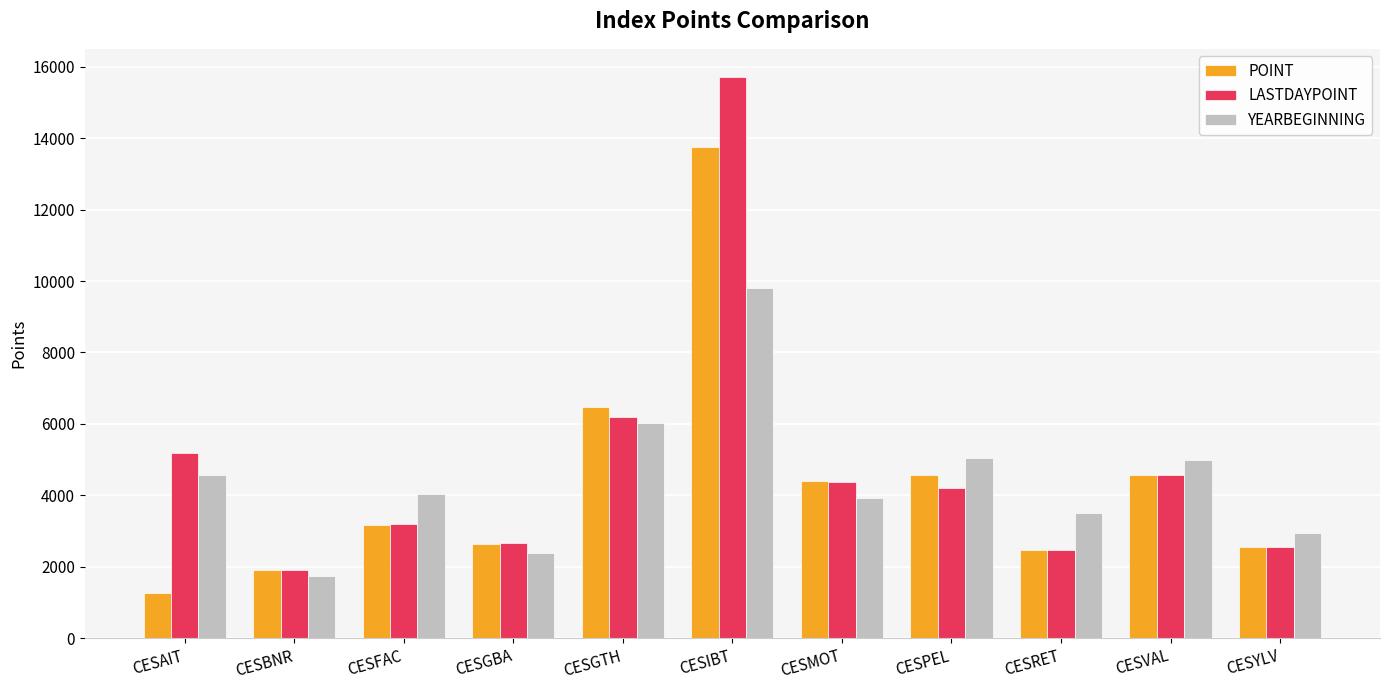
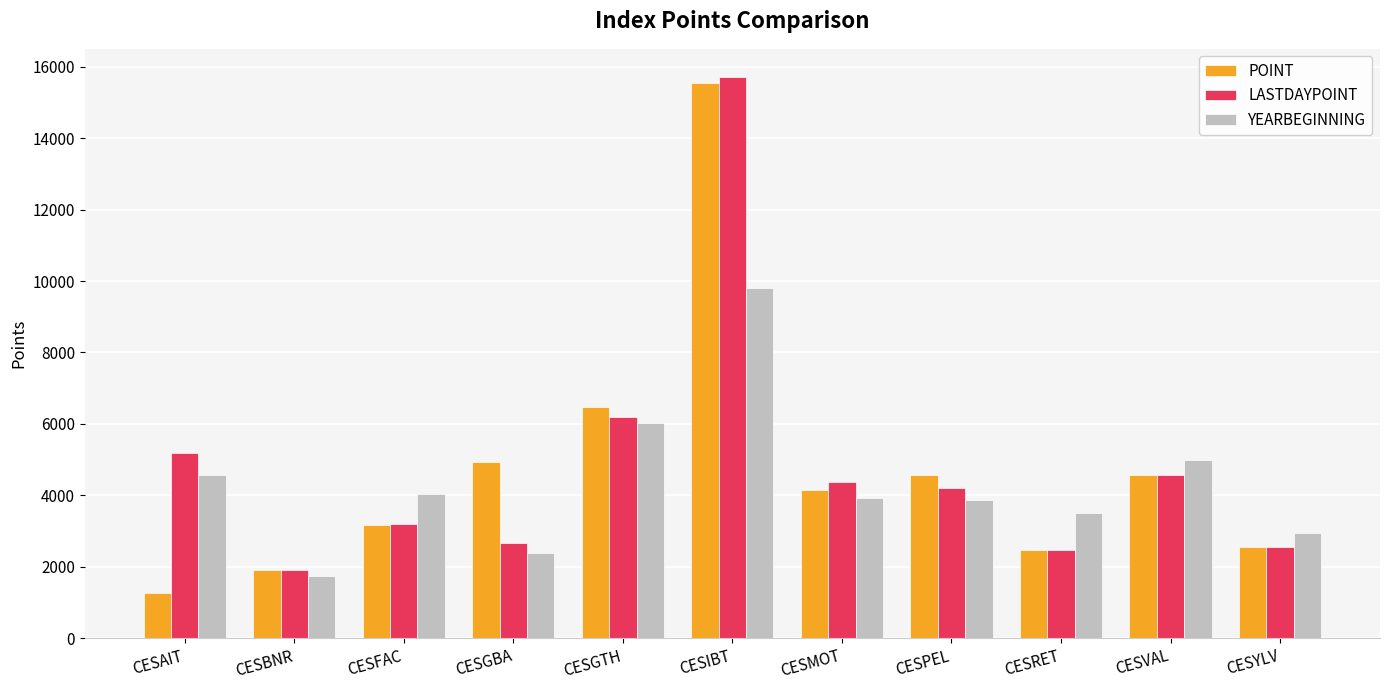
POINT, CESGBA: 2600 -> 4900
POINT, CESIBT: 13800 -> 15500
POINT, CESMOT: 4400 -> 4200
YEARBEGINNING, CESPEL: 5000 -> 3900
